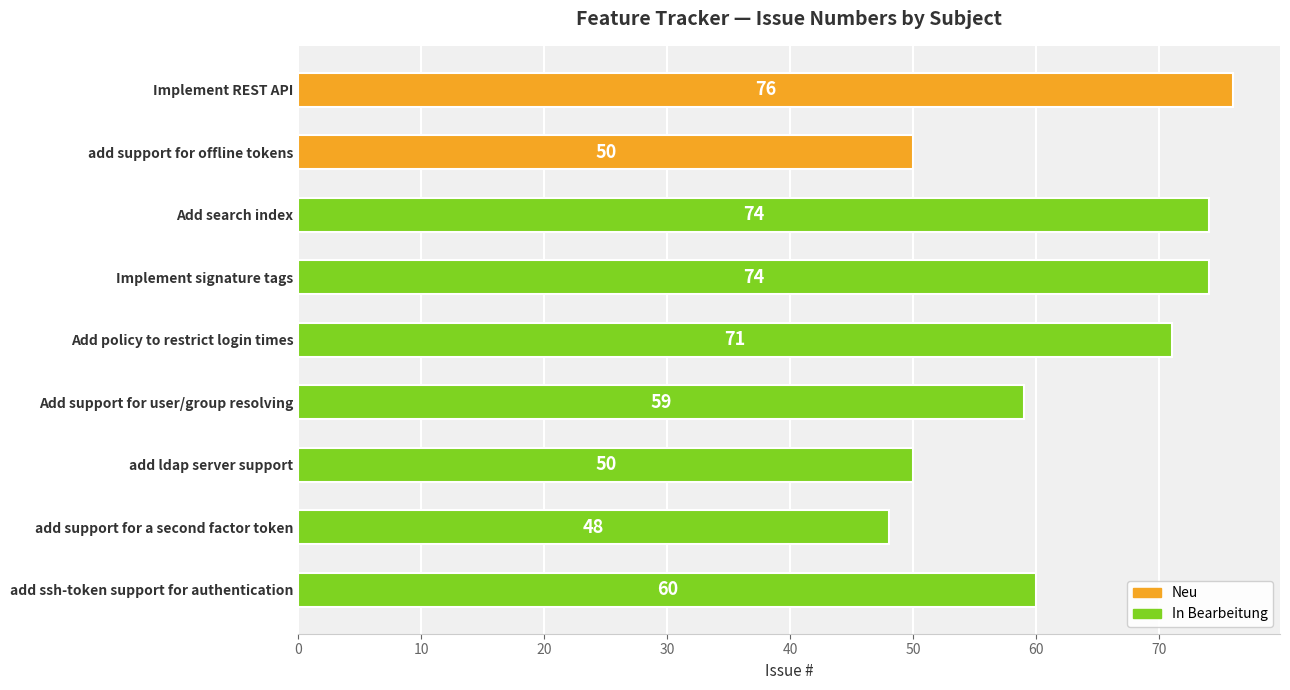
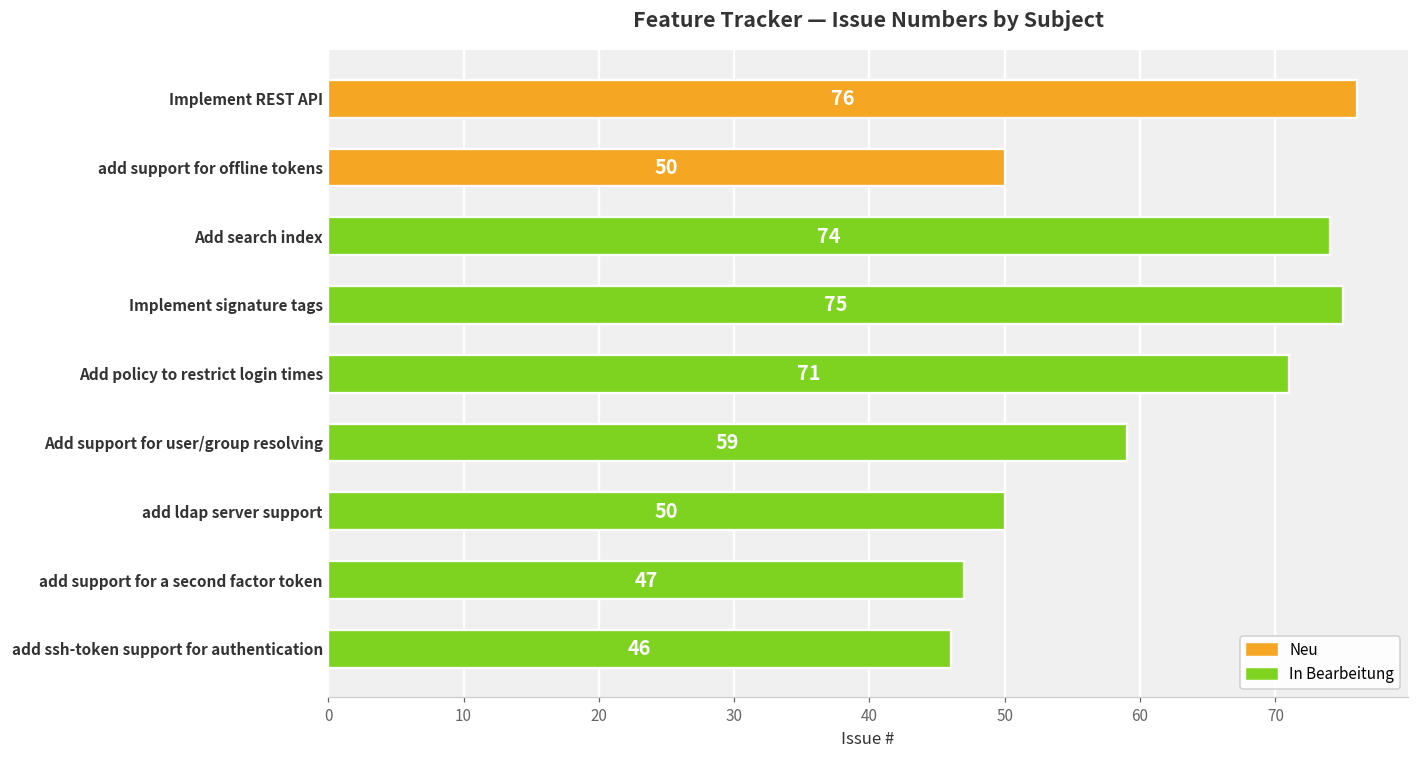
Implement signature tags: 74 -> 75
add support for a second factor token: 48 -> 47
add ssh-token support for authentication: 60 -> 46
